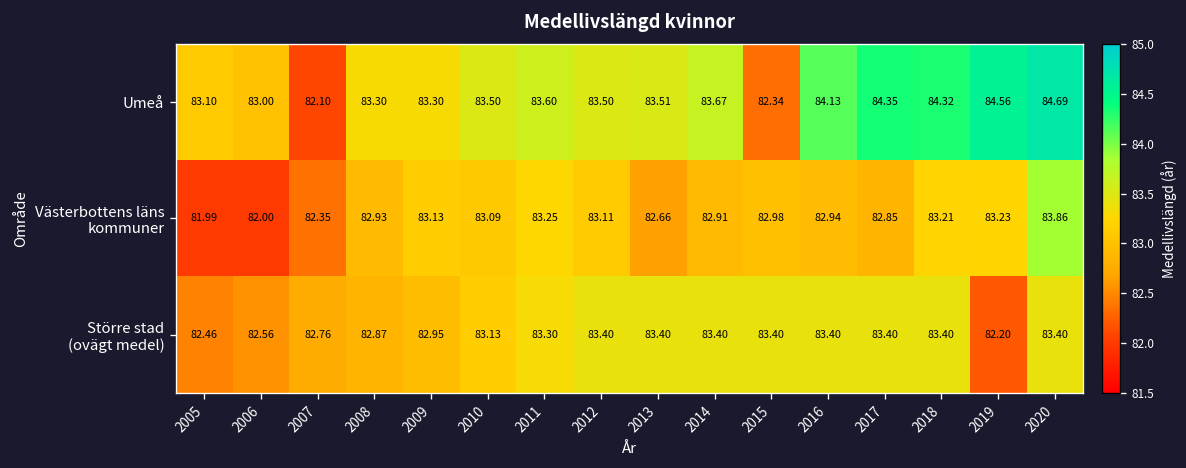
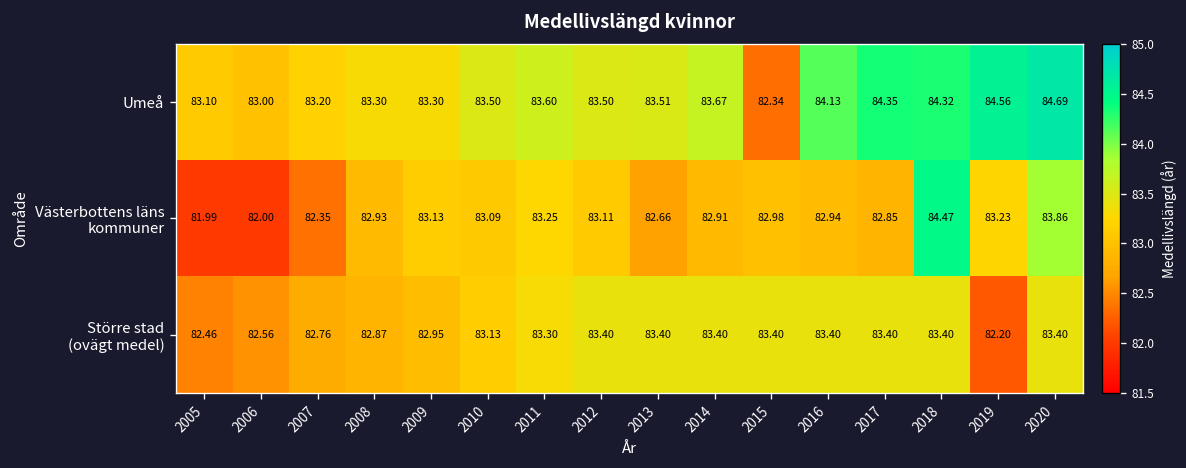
Umeå, 2007: 82.10 -> 83.20
Västerbottens läns kommuner, 2018: 83.21 -> 84.47
